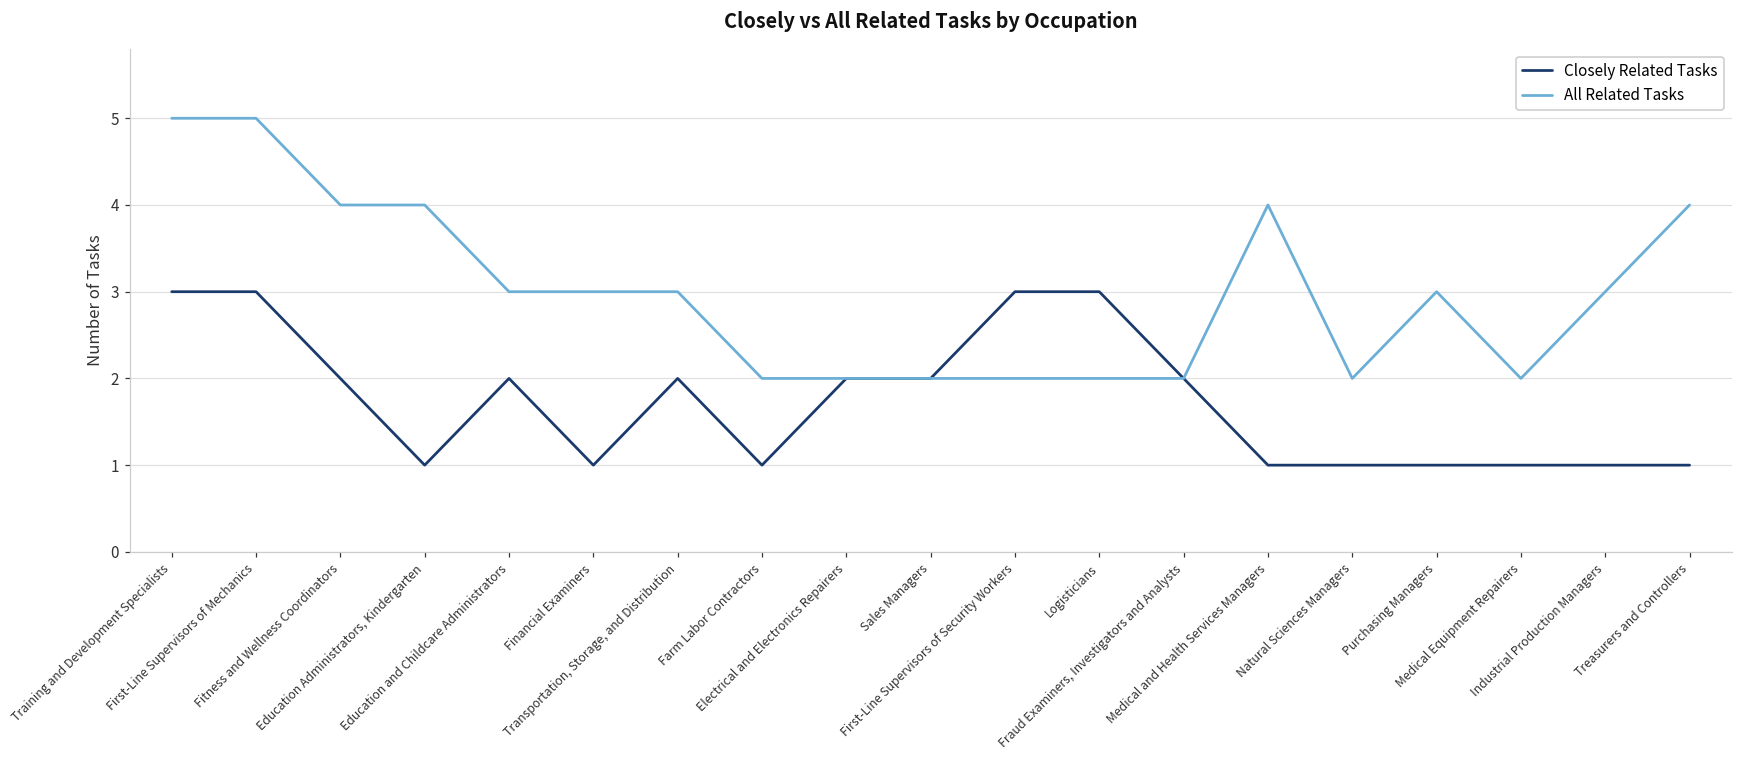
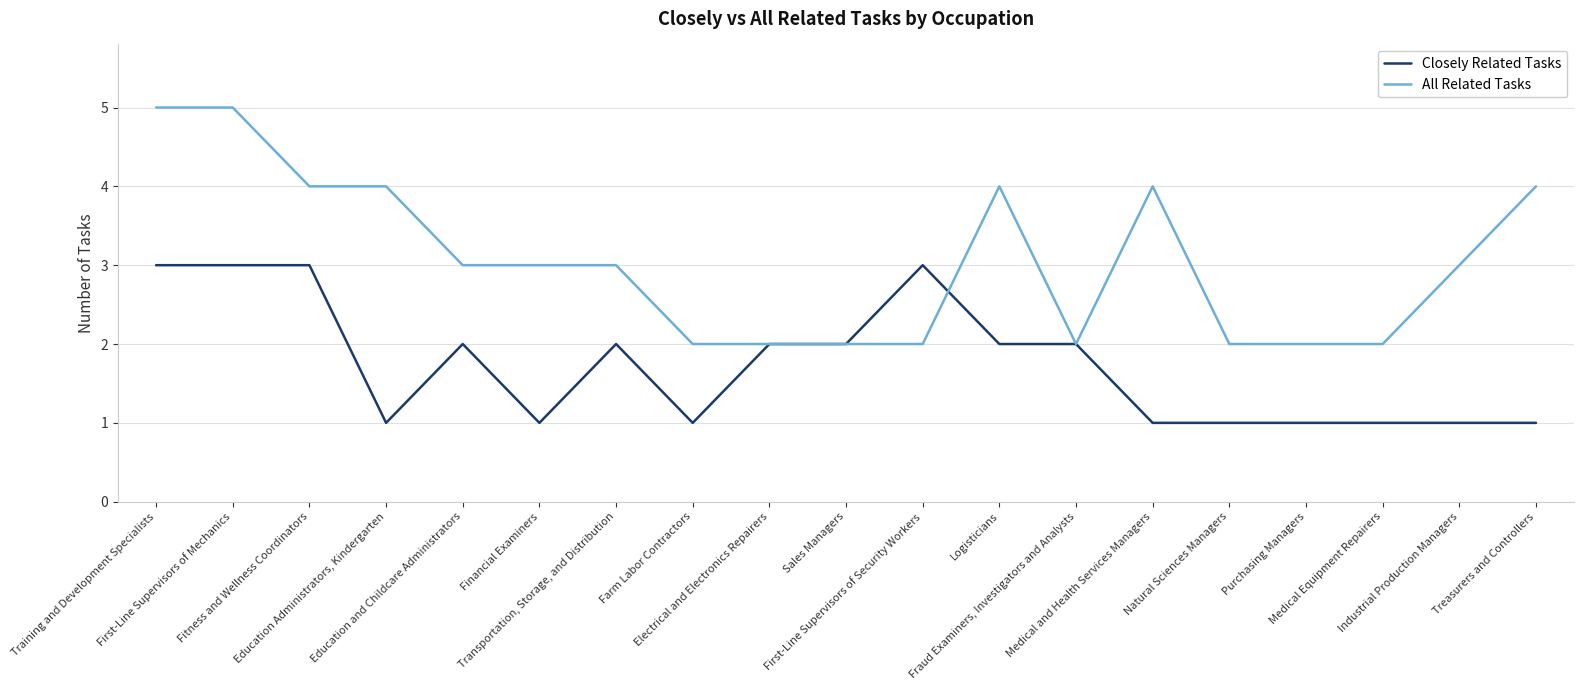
Closely Related Tasks, Fitness and Wellness Coordinators: 2 -> 3
Closely Related Tasks, Logisticians: 3 -> 2
All Related Tasks, Logisticians: 2 -> 4
All Related Tasks, Purchasing Managers: 3 -> 2
